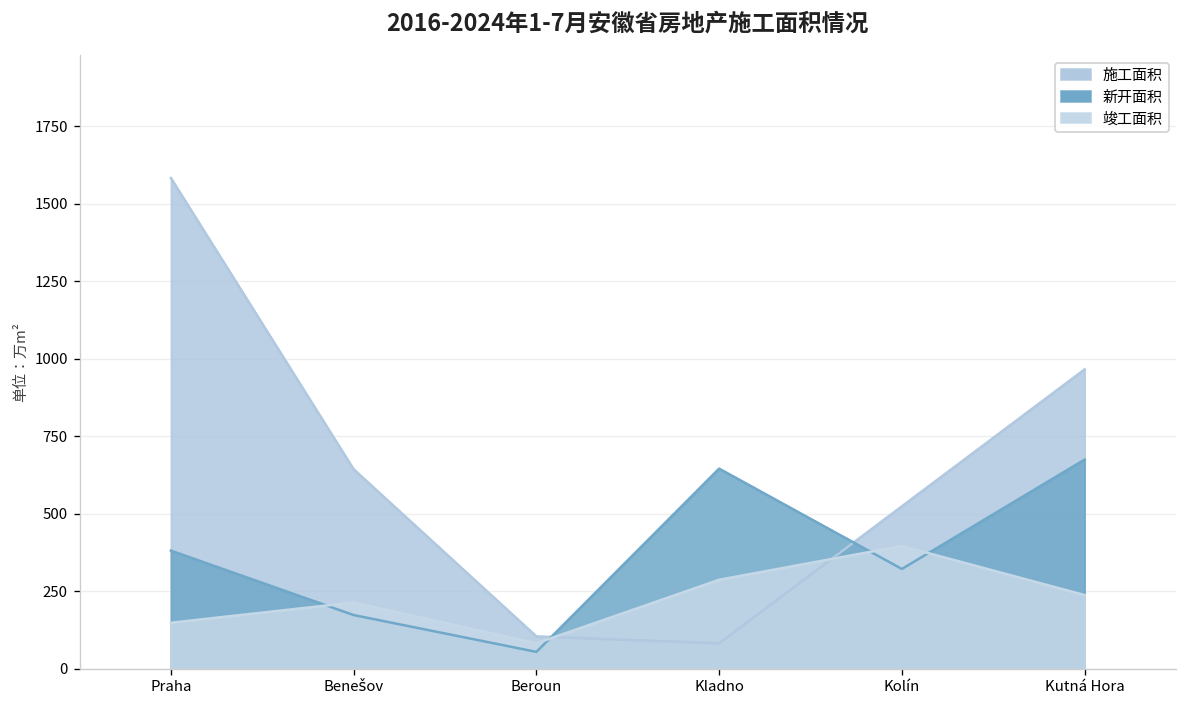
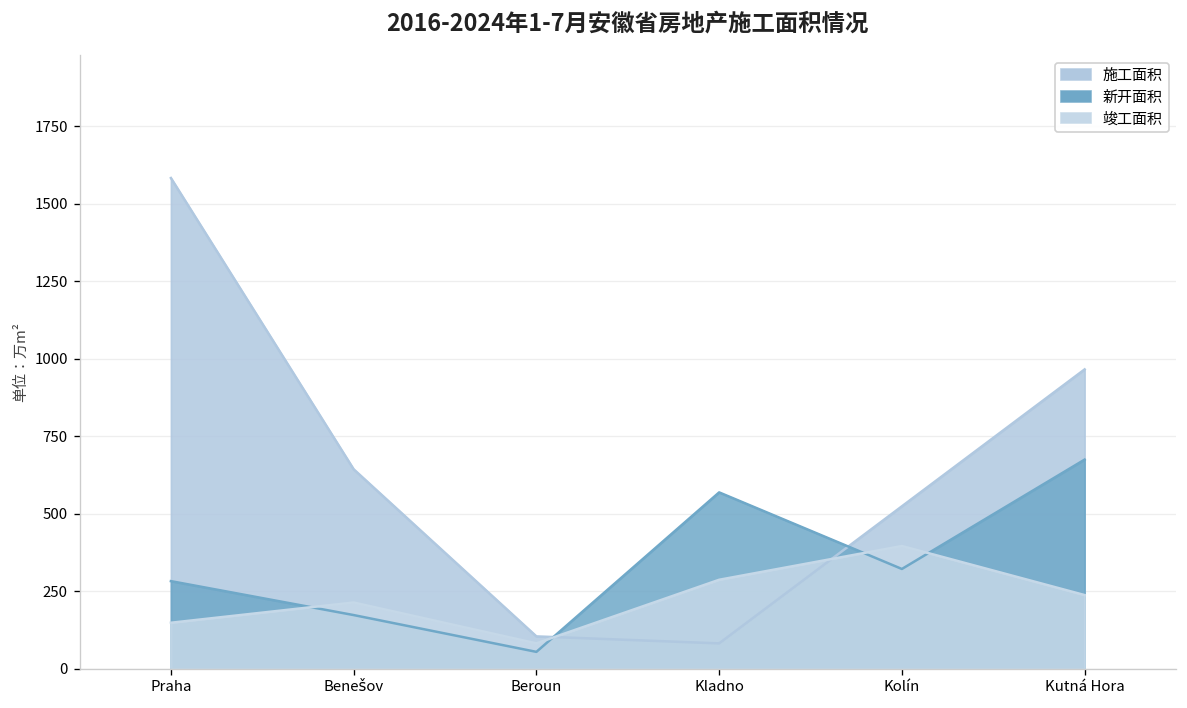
新开面积, Praha: 380 -> 280
新开面积, Kladno: 650 -> 570
